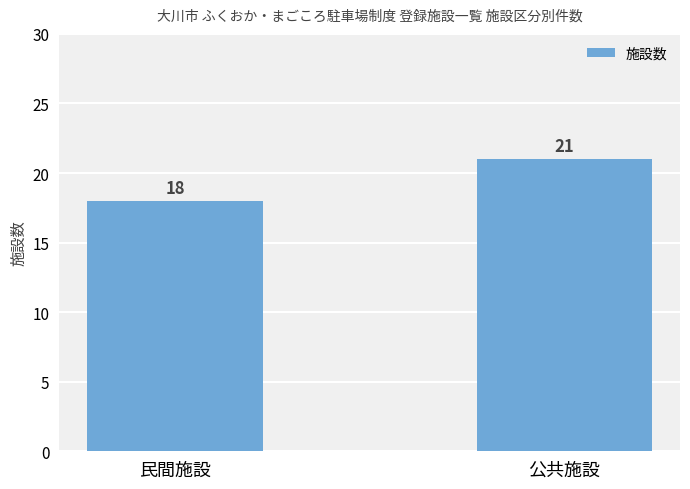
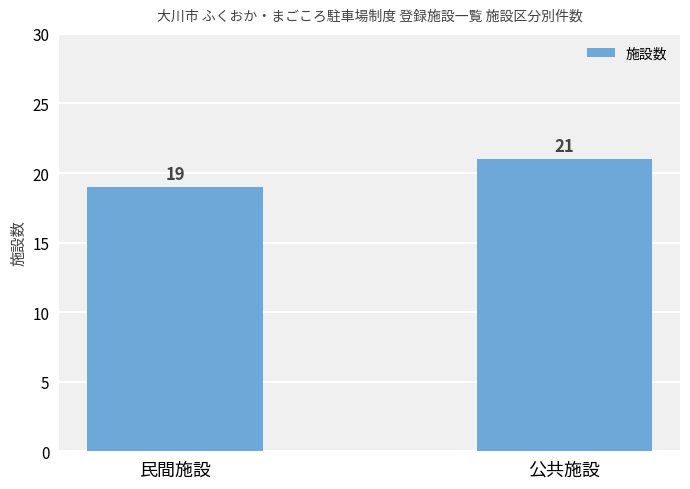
民間施設: 18 -> 19
